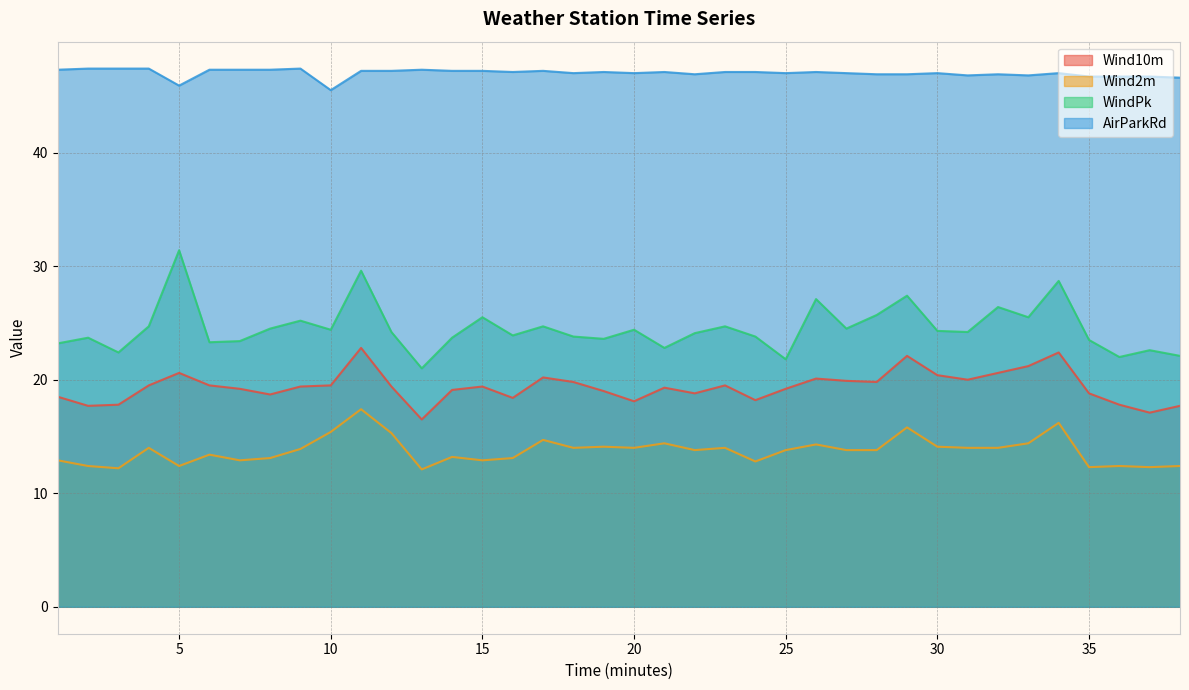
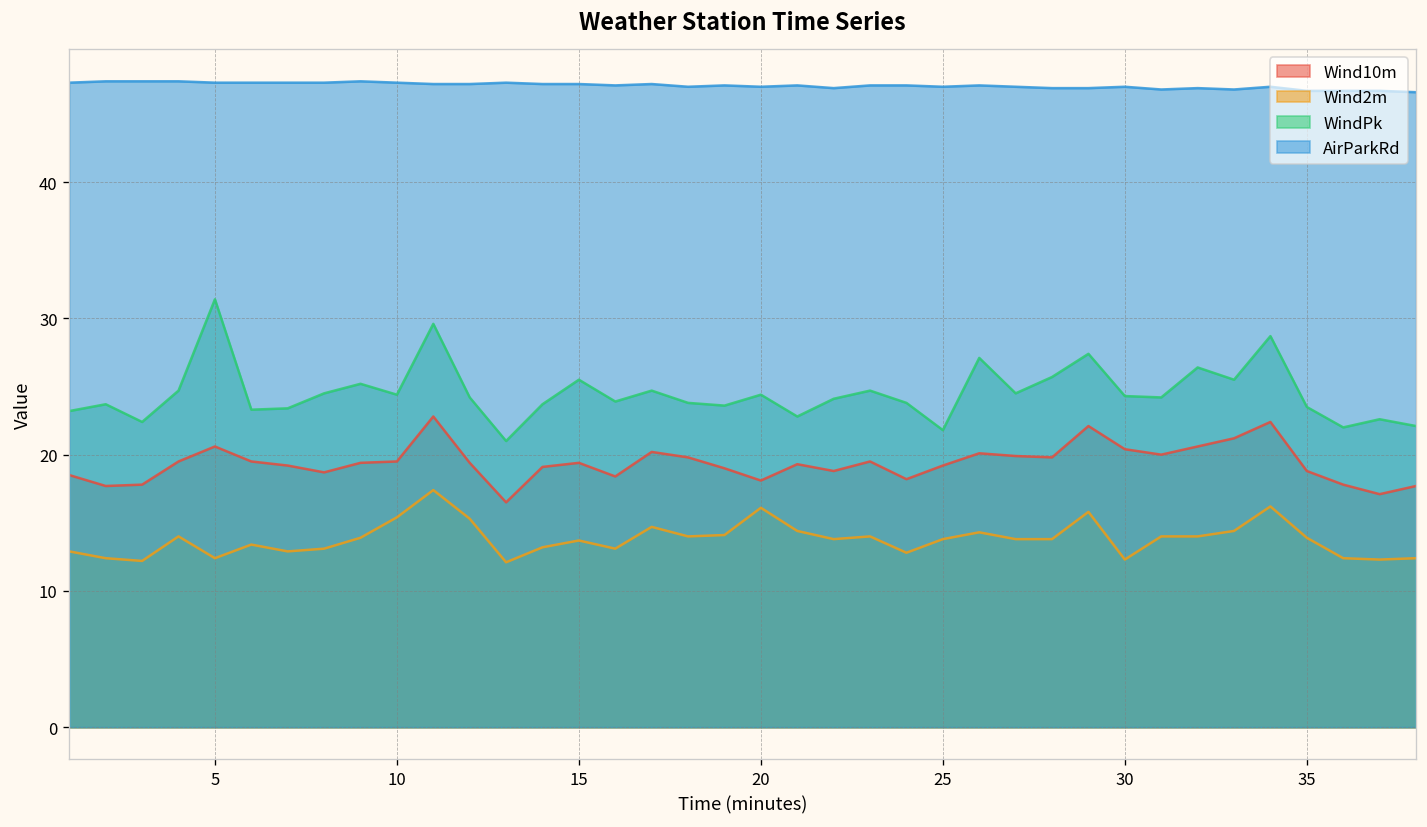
AirParkRd, 5: 45.9 -> 47.3
AirParkRd, 10: 45.5 -> 47.3
Wind2m, 15: 12.9 -> 13.7
Wind2m, 20: 14.0 -> 16.1
Wind2m, 30: 14.1 -> 12.3
Wind2m, 35: 12.3 -> 13.9
